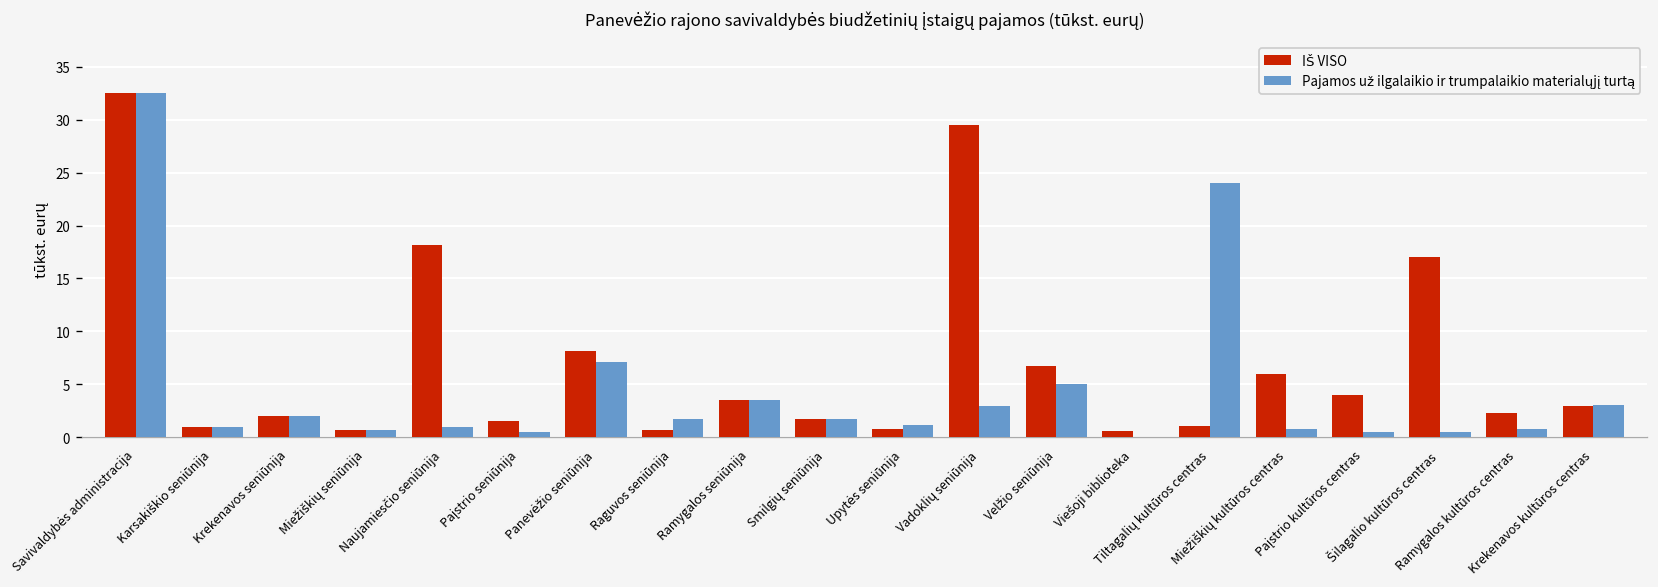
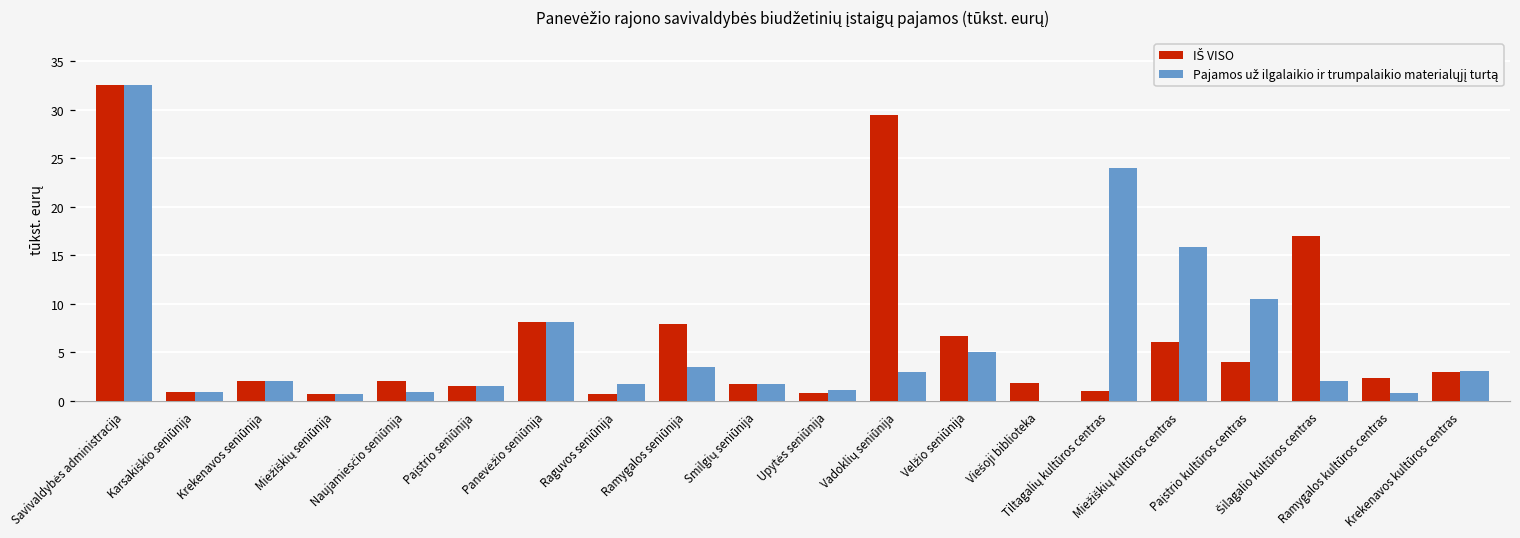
IŠ VISO, Naujamiesčio seniūnija: 18 -> 2
Pajamos už ilgalaikio ir trumpalaikio materialųjį turtą, Paįstrio seniūnija: 1 -> 2
Pajamos už ilgalaikio ir trumpalaikio materialųjį turtą, Panevėžio seniūnija: 7 -> 8
IŠ VISO, Ramygalos seniūnija: 4 -> 8
IŠ VISO, Viešoji biblioteka: 1 -> 2
Pajamos už ilgalaikio ir trumpalaikio materialųjį turtą, Miežiškių kultūros centras: 1 -> 16
Pajamos už ilgalaikio ir trumpalaikio materialųjį turtą, Paįstrio kultūros centras: 1 -> 11
Pajamos už ilgalaikio ir trumpalaikio materialųjį turtą, Šilagalio kultūros centras: 1 -> 2
